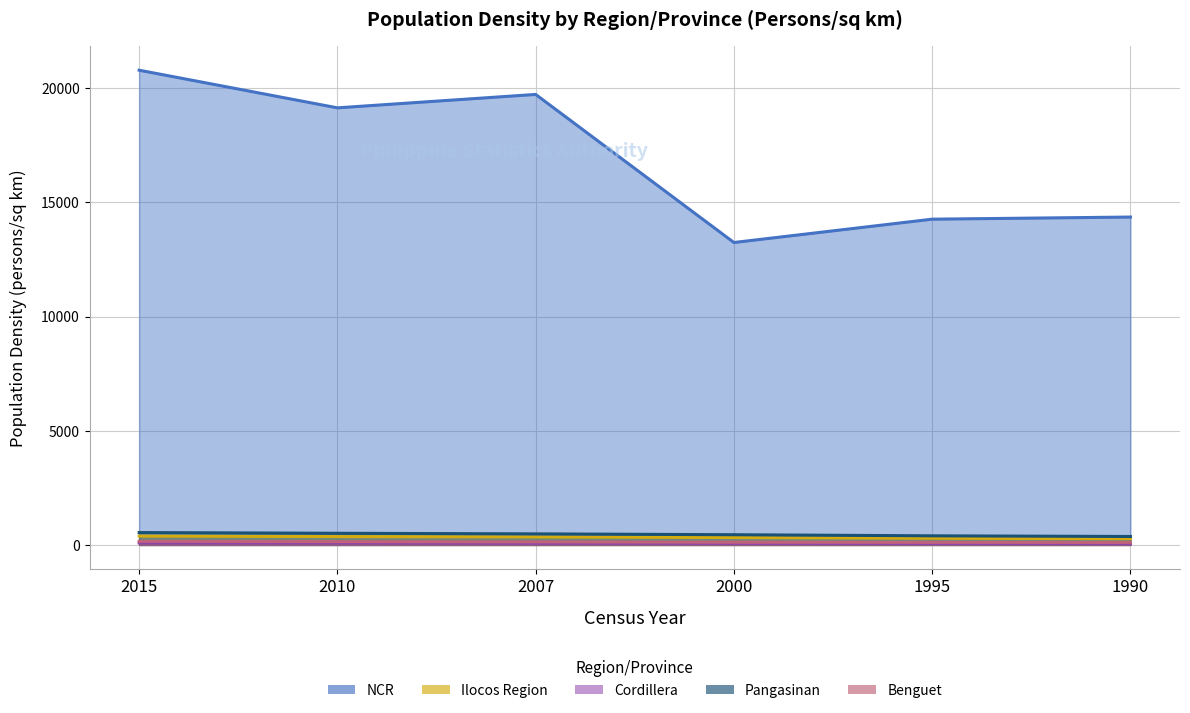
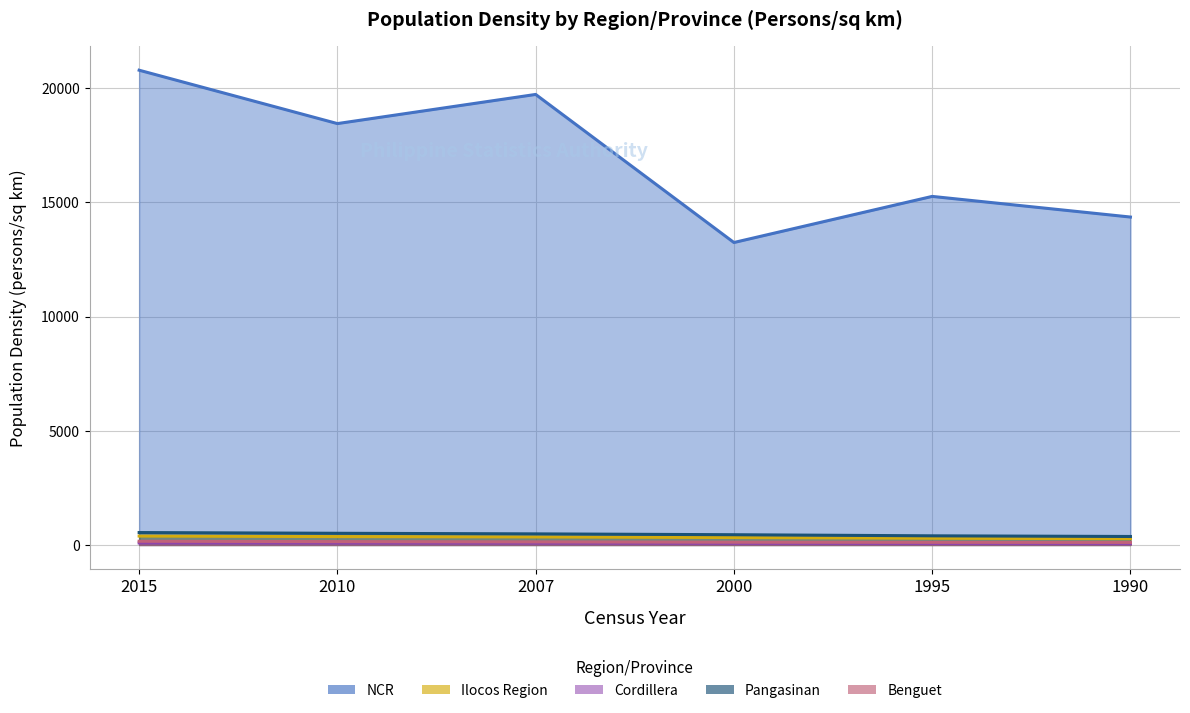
NCR, 2010: 19100 -> 18400
NCR, 1995: 14300 -> 15300
